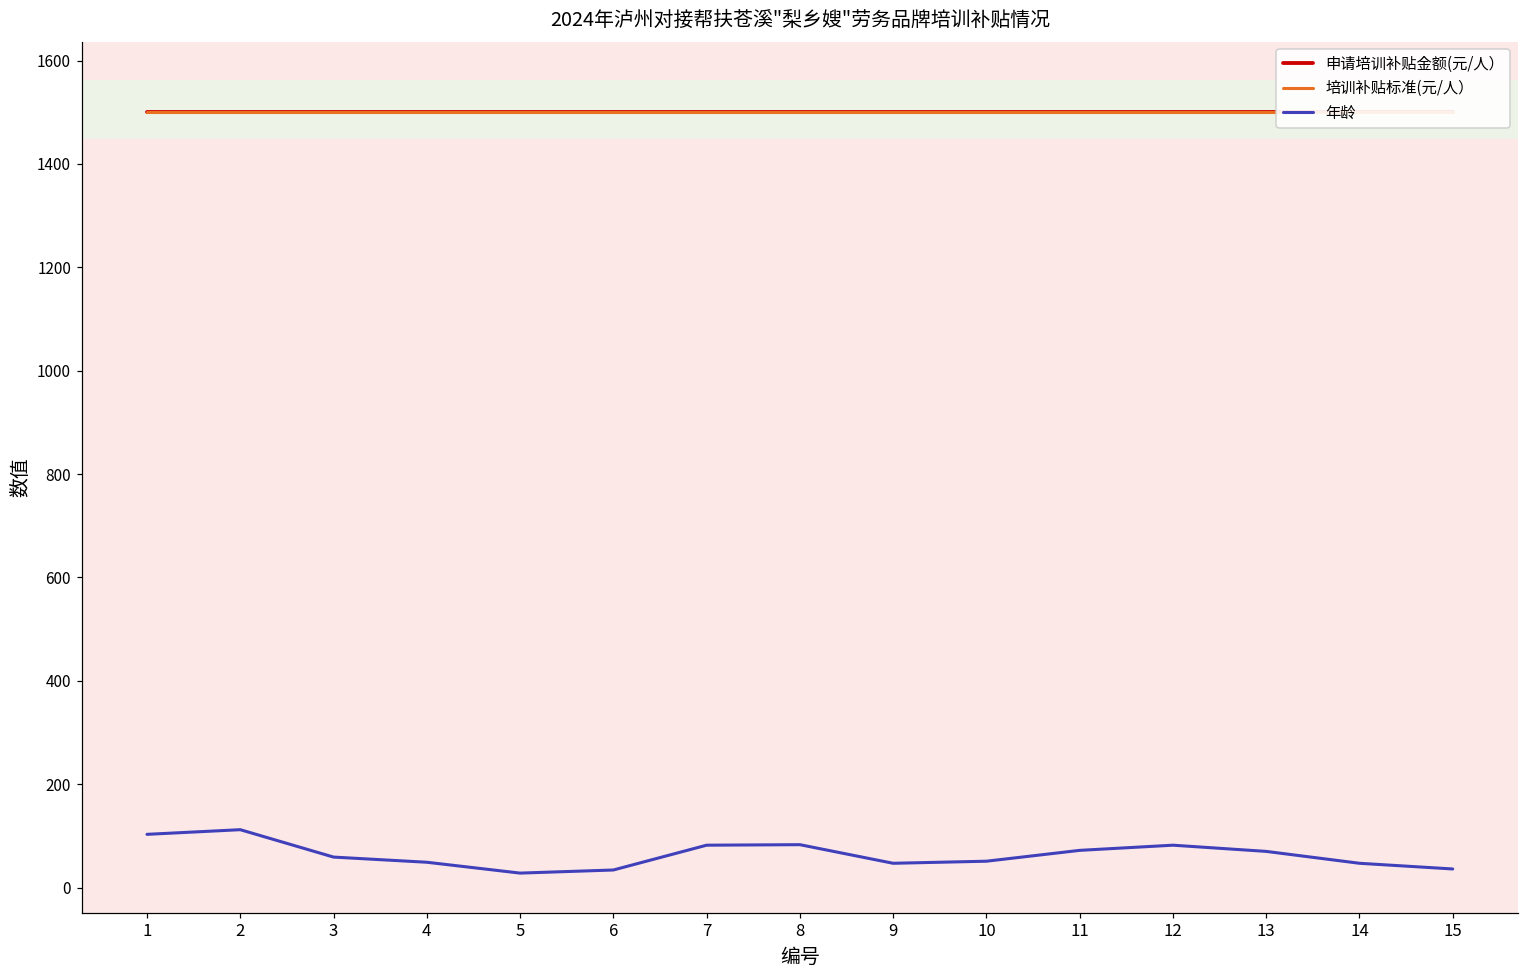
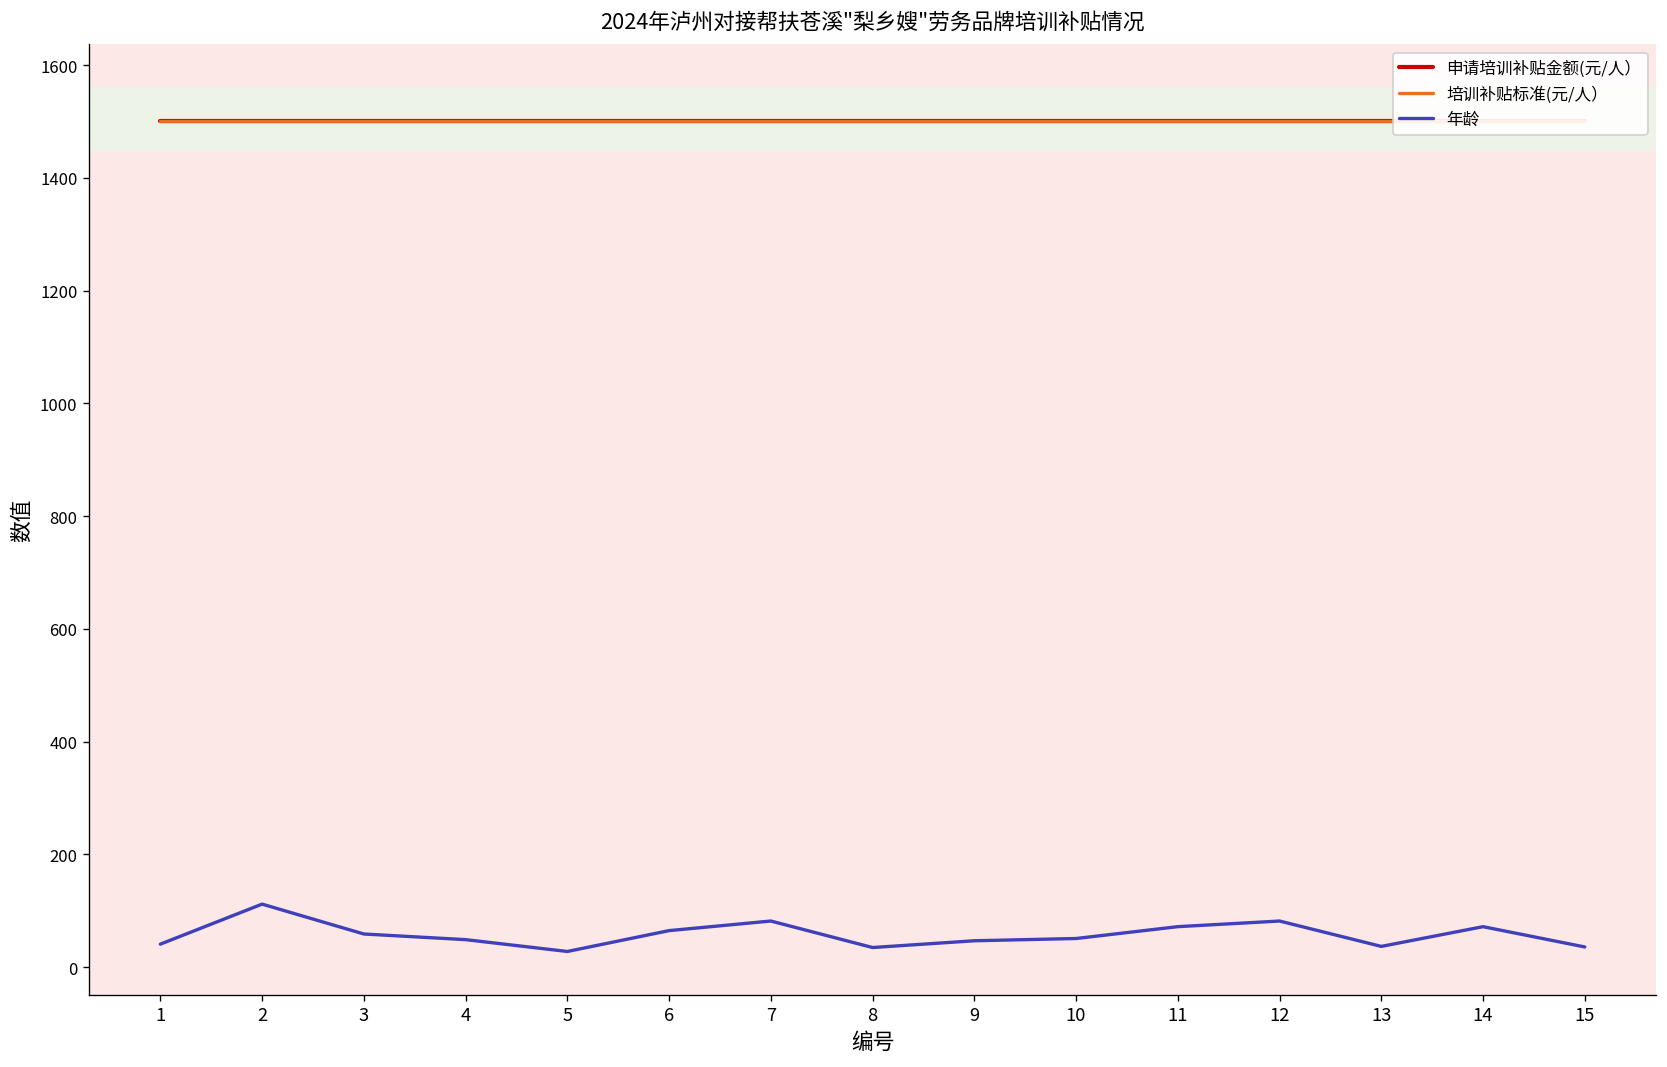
年龄, 1: 100 -> 40
年龄, 6: 30 -> 70
年龄, 8: 80 -> 40
年龄, 13: 70 -> 40
年龄, 14: 50 -> 70
